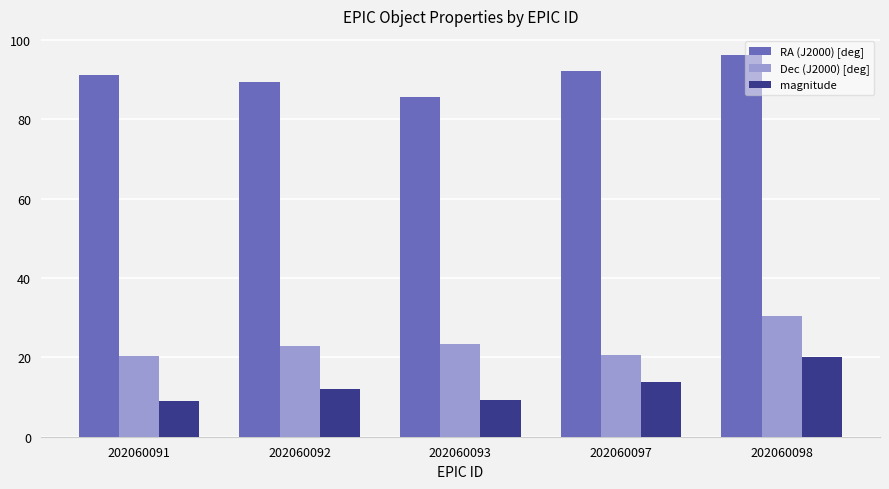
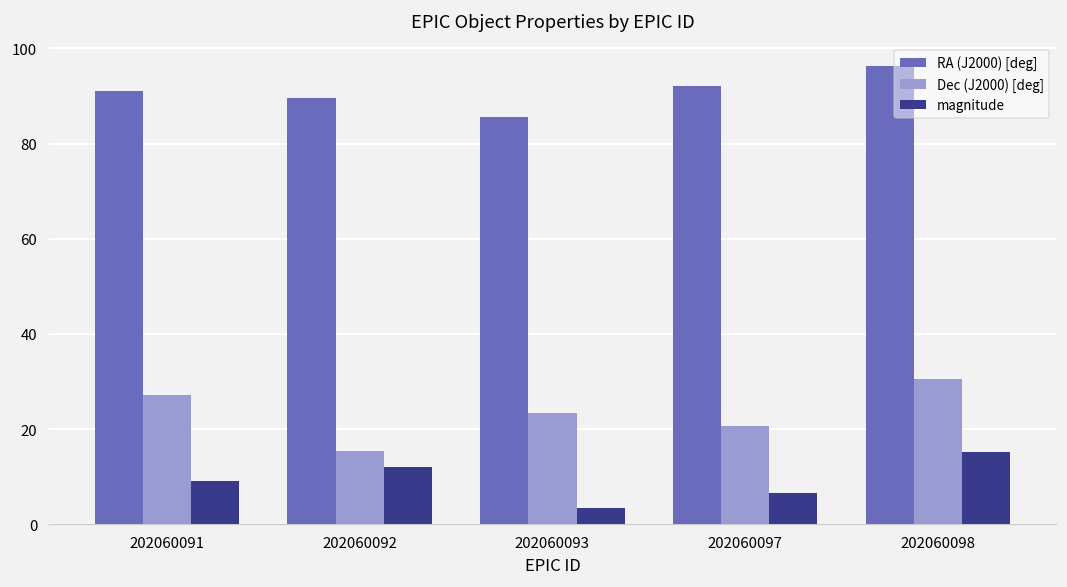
Dec (J2000) [deg], 202060091: 20 -> 27
Dec (J2000) [deg], 202060092: 23 -> 15
magnitude, 202060093: 9 -> 4
magnitude, 202060097: 14 -> 7
magnitude, 202060098: 20 -> 15
